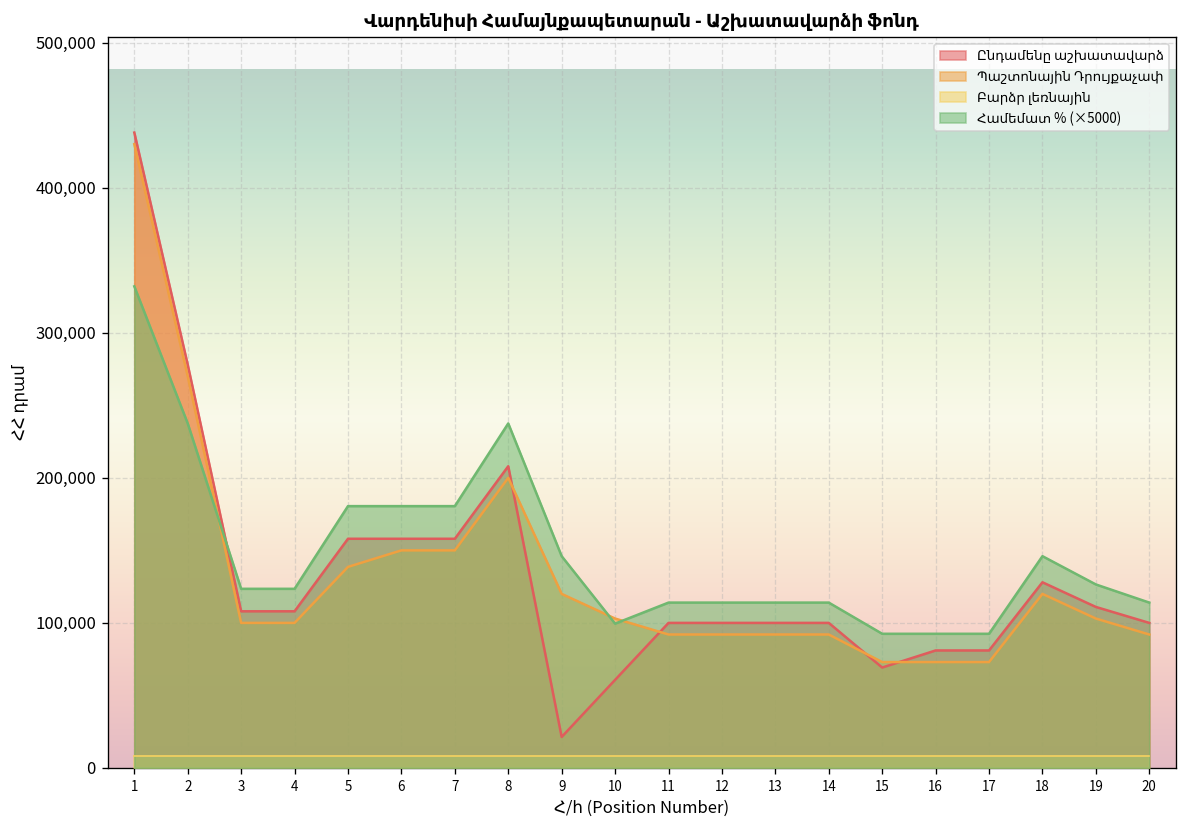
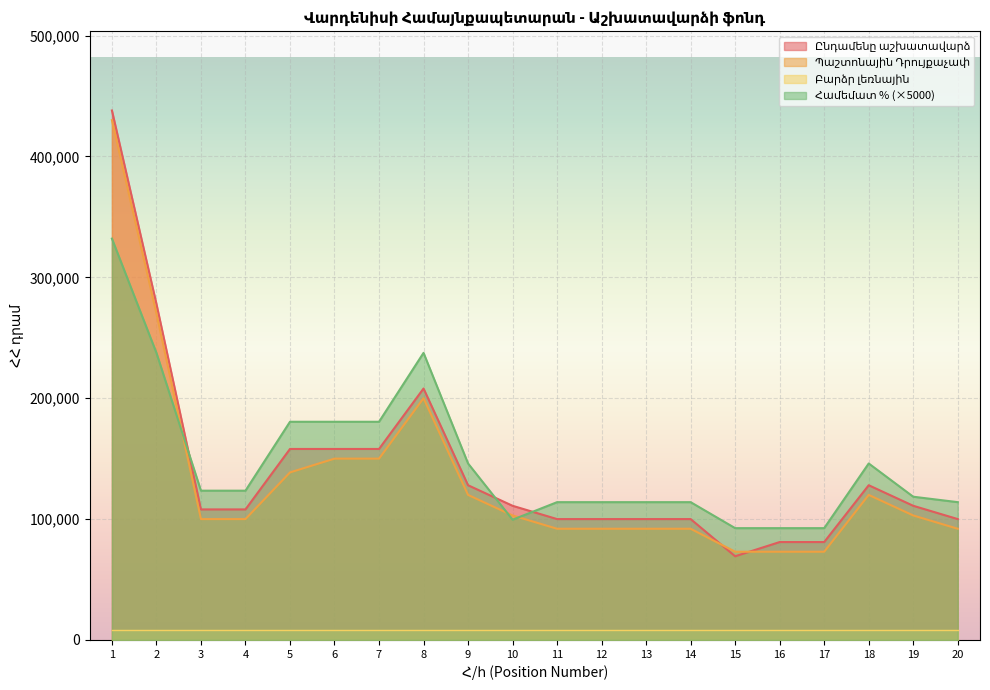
Ընդամենը աշխատավարձ, 9: 21,000 -> 128,000
Ընդամենը աշխատավարձ, 10: 61,000 -> 111,000
Համեմատ % (×5000), 19: 127,000 -> 119,000
